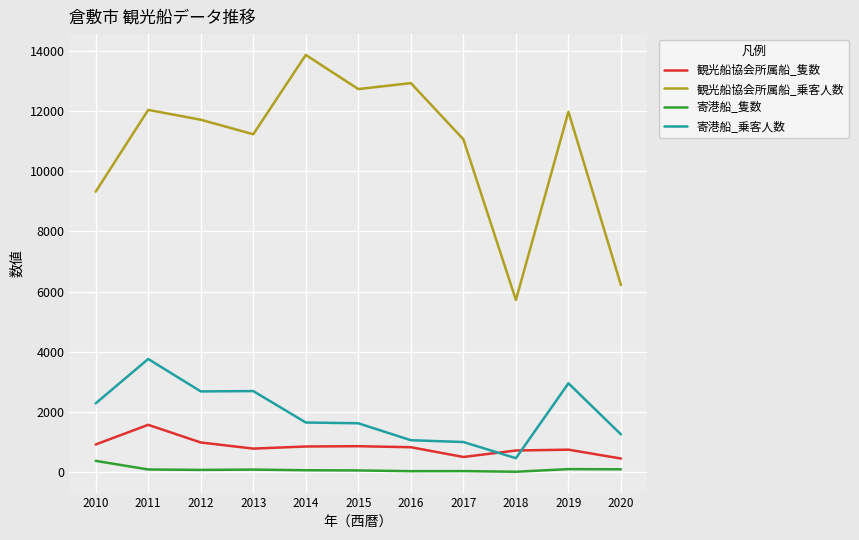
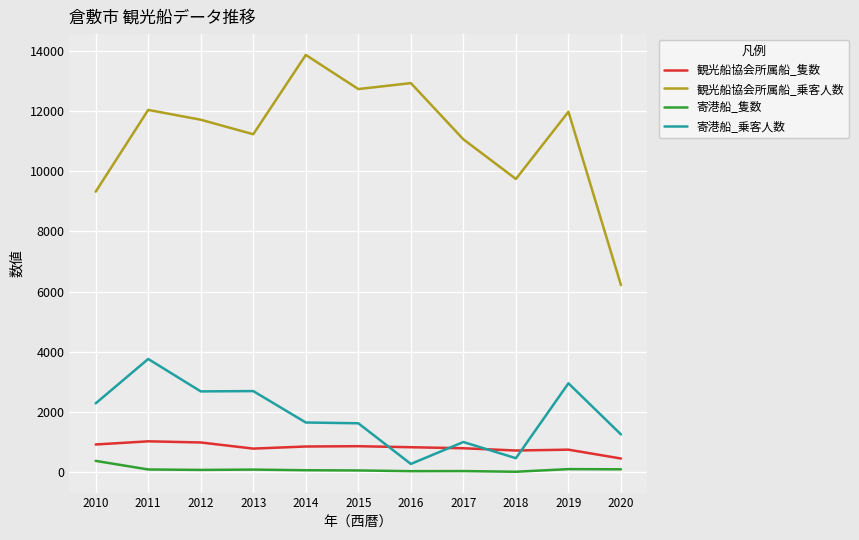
観光船協会所属船_隻数, 2011: 1600 -> 1000
寄港船_乗客人数, 2016: 1100 -> 300
観光船協会所属船_隻数, 2017: 500 -> 800
観光船協会所属船_乗客人数, 2018: 5700 -> 9700
